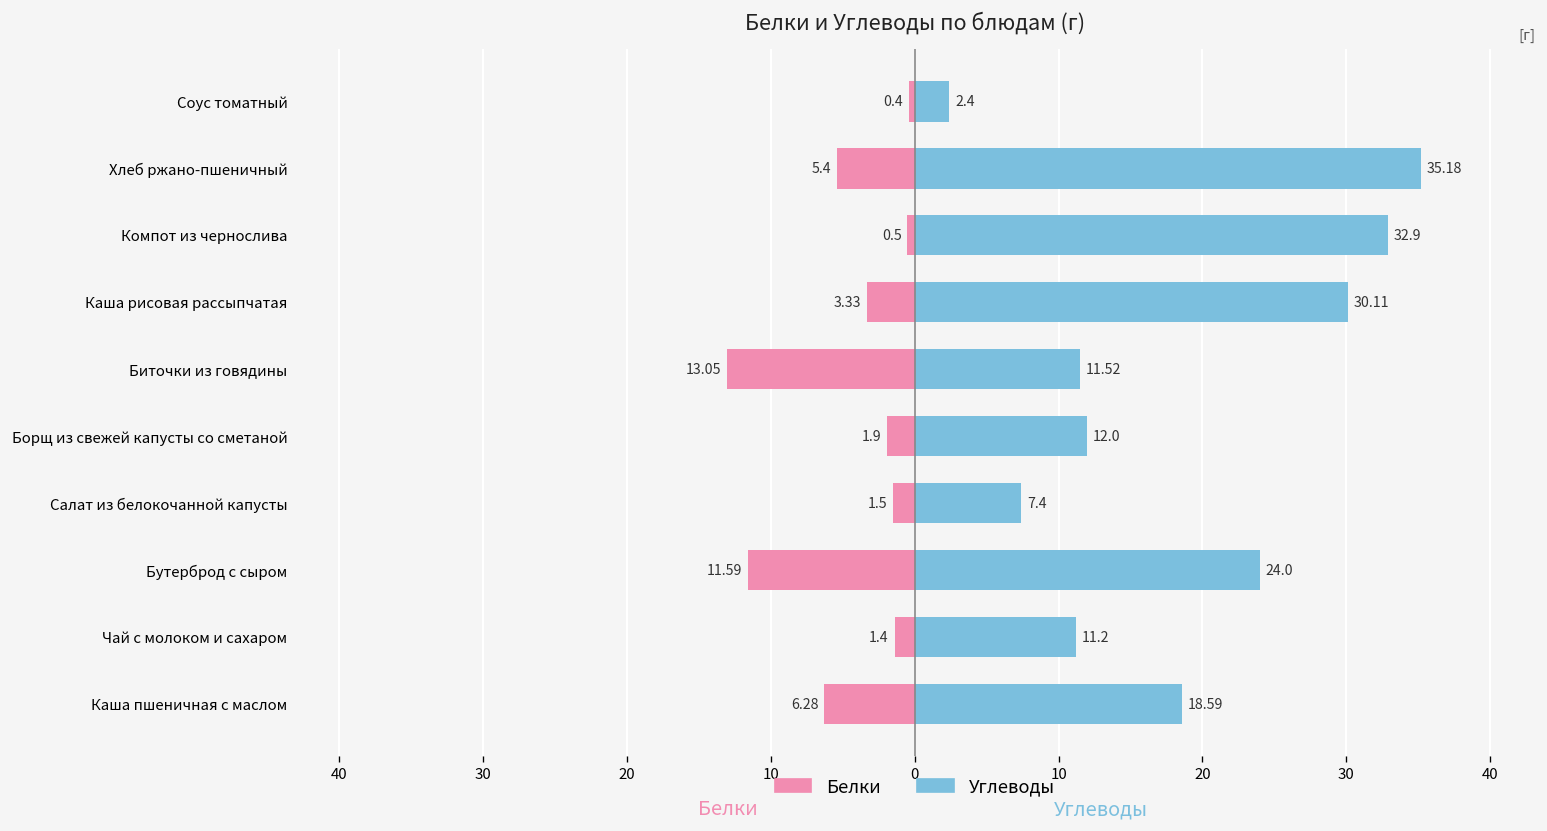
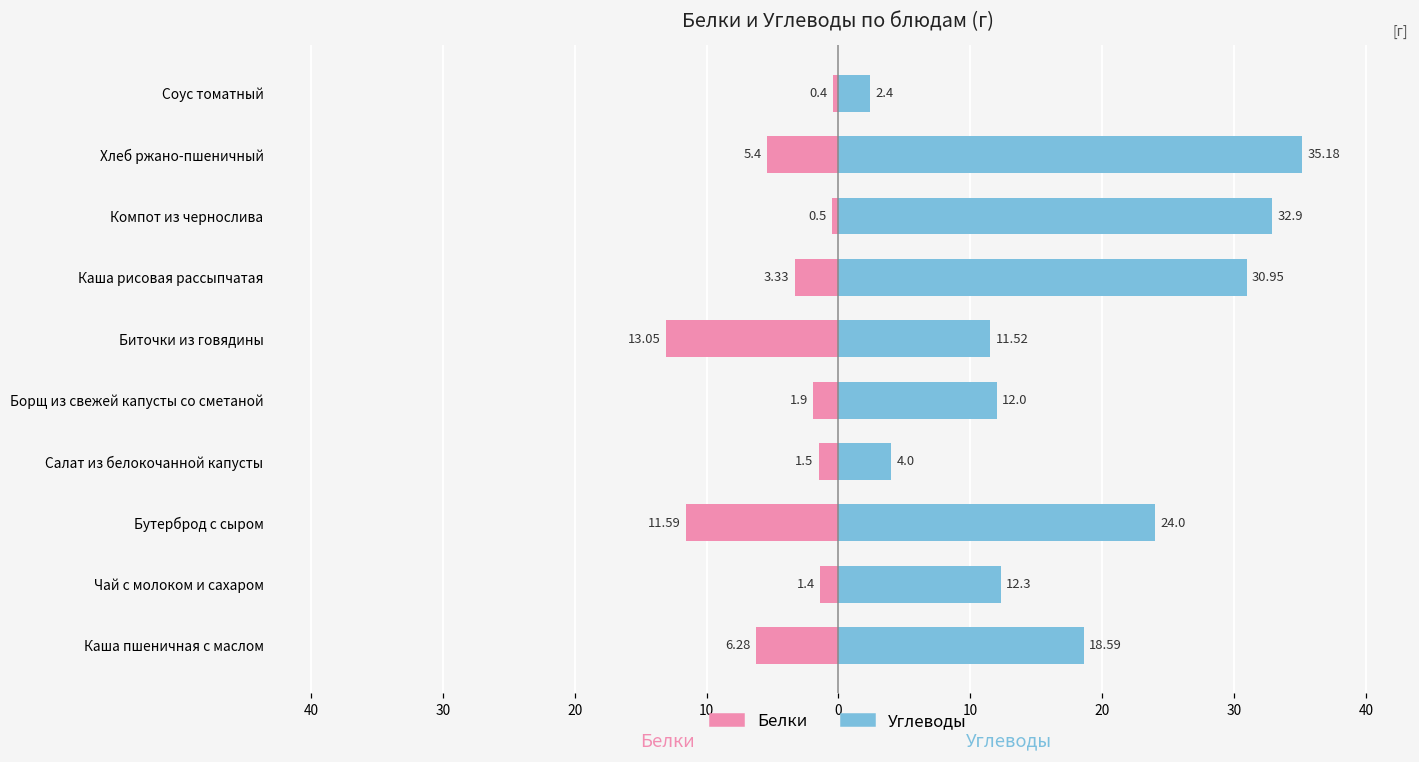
Углеводы, Каша рисовая рассыпчатая: 30.11 -> 30.95
Углеводы, Салат из белокочанной капусты: 7.4 -> 4.0
Углеводы, Чай с молоком и сахаром: 11.2 -> 12.3
